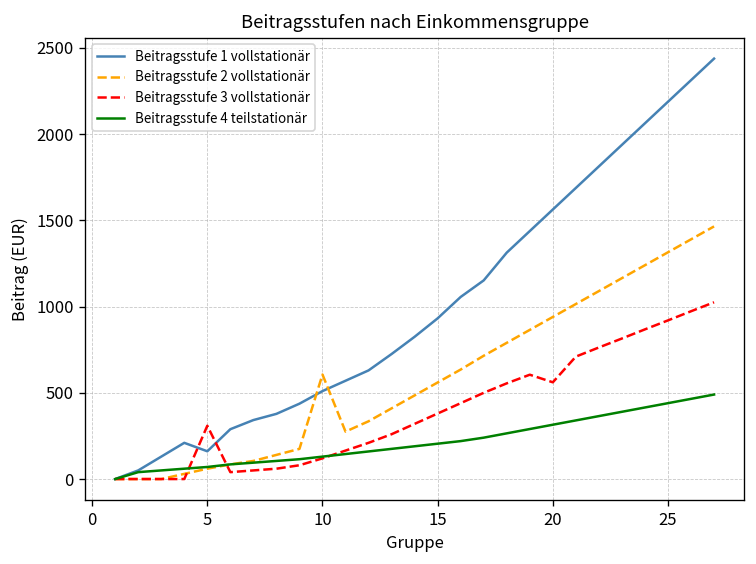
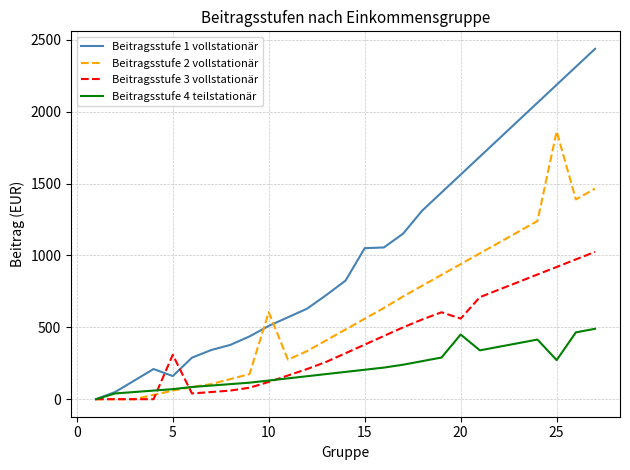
Beitragsstufe 1 vollstationär, 15: 930 -> 1050
Beitragsstufe 4 teilstationär, 20: 320 -> 450
Beitragsstufe 2 vollstationär, 25: 1320 -> 1860
Beitragsstufe 4 teilstationär, 25: 440 -> 270
